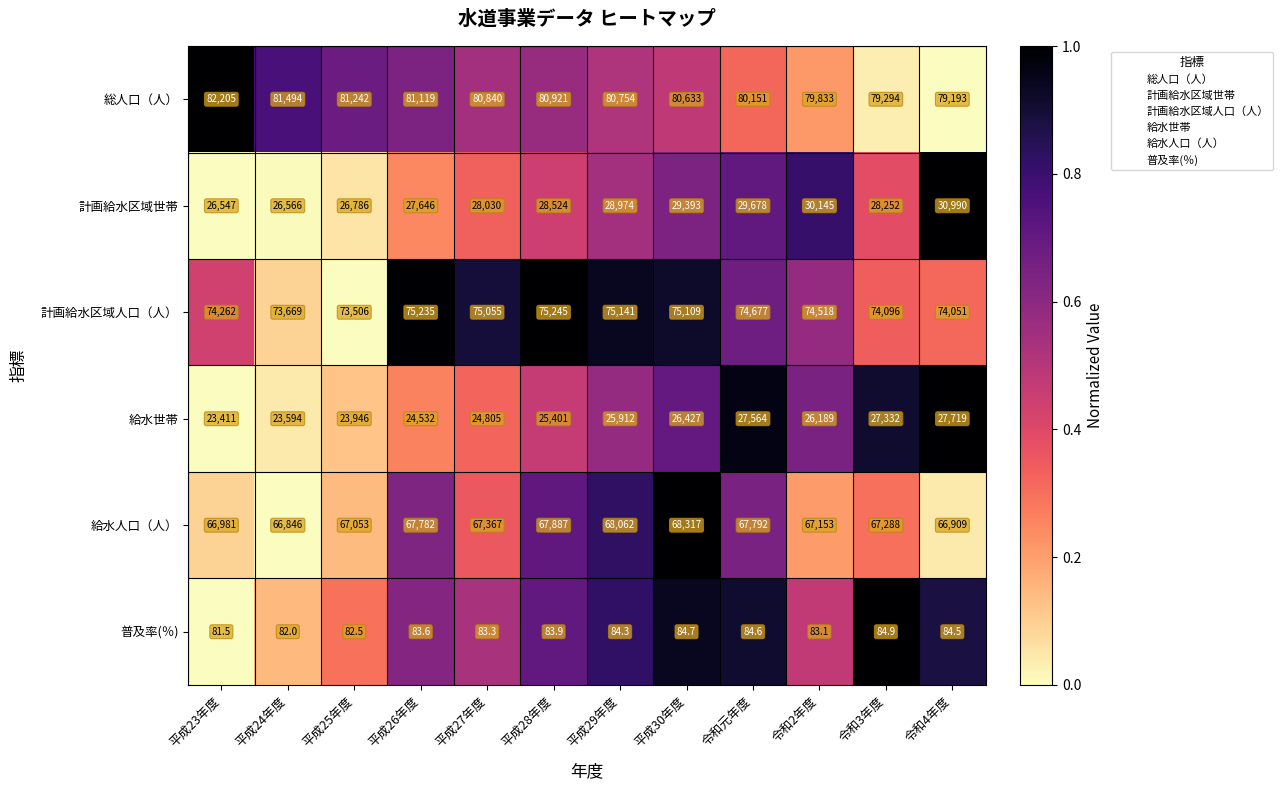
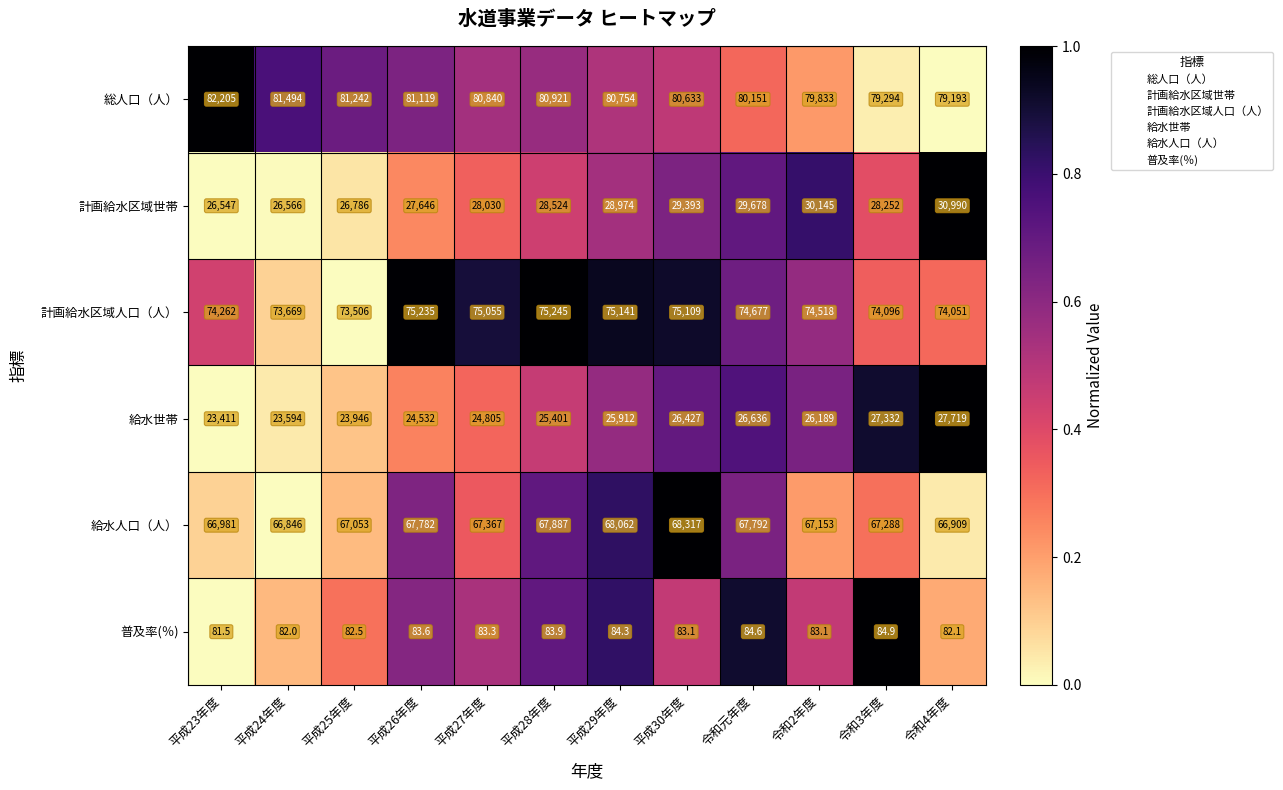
給水世帯, 令和元年度: 27,564 -> 26,636
普及率(％), 平成30年度: 84.7 -> 83.1
普及率(％), 令和4年度: 84.5 -> 82.1
